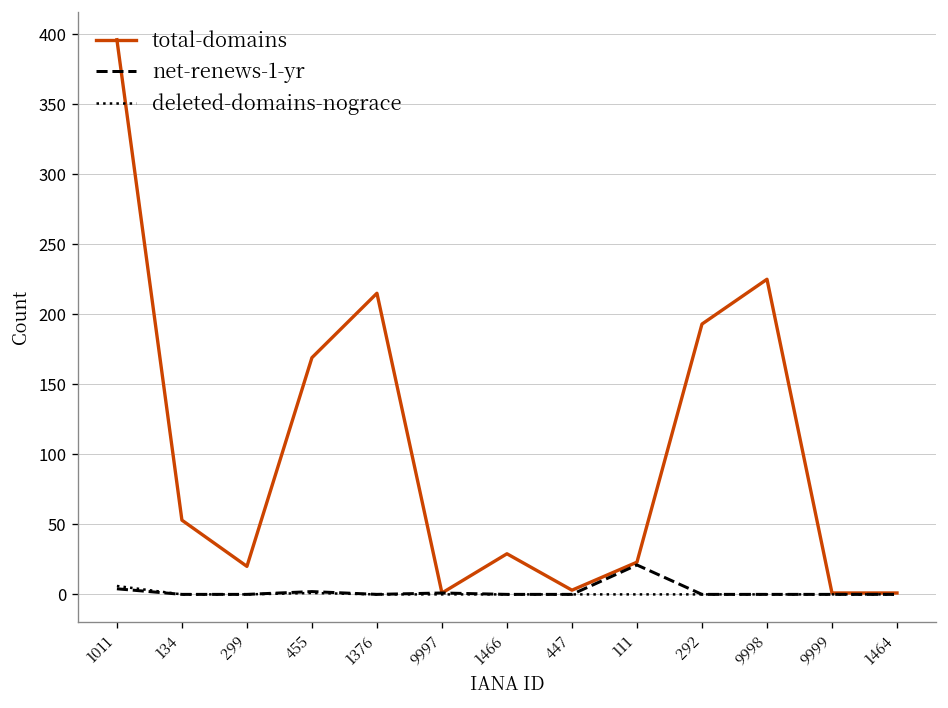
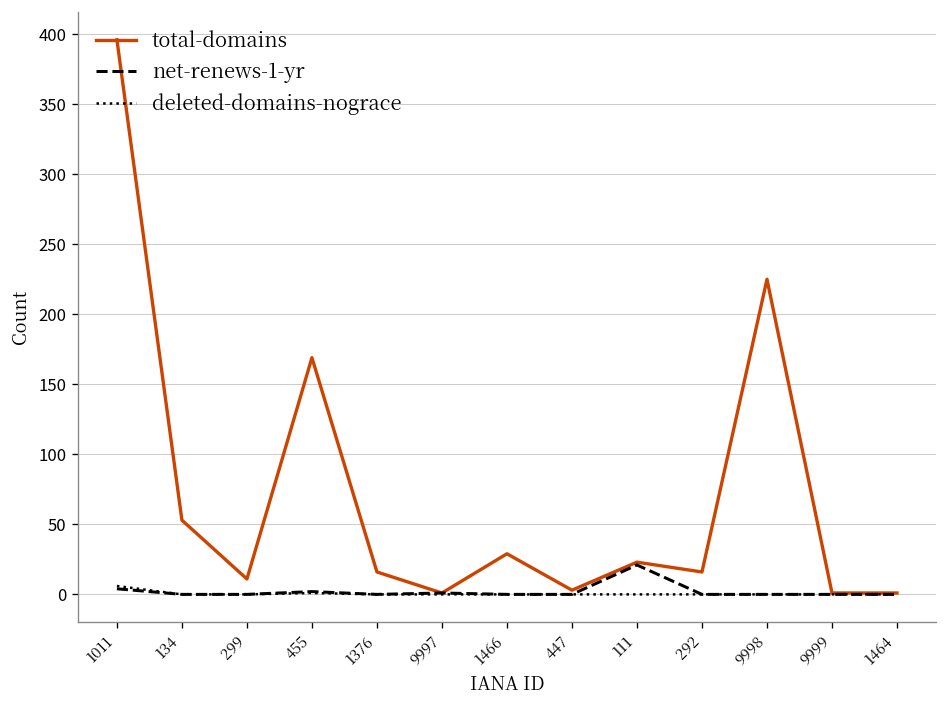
total-domains, 299: 20 -> 11
total-domains, 1376: 215 -> 16
total-domains, 292: 193 -> 16
